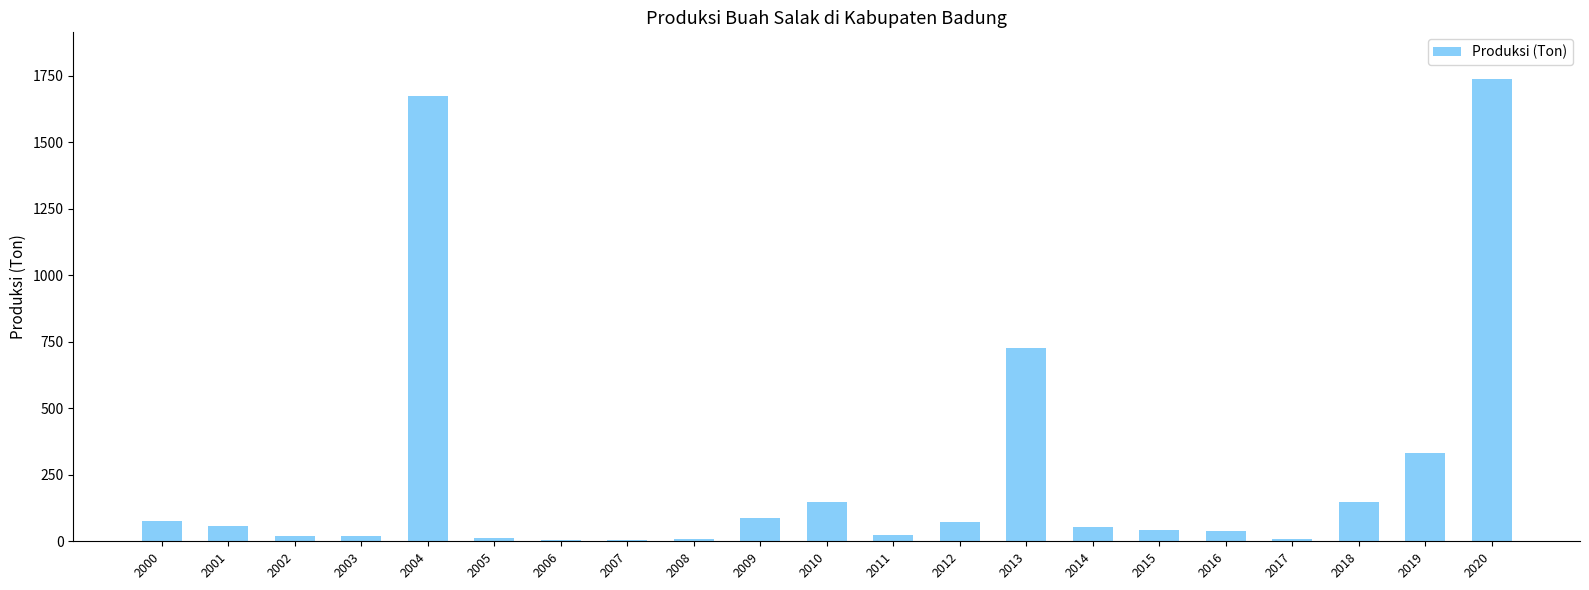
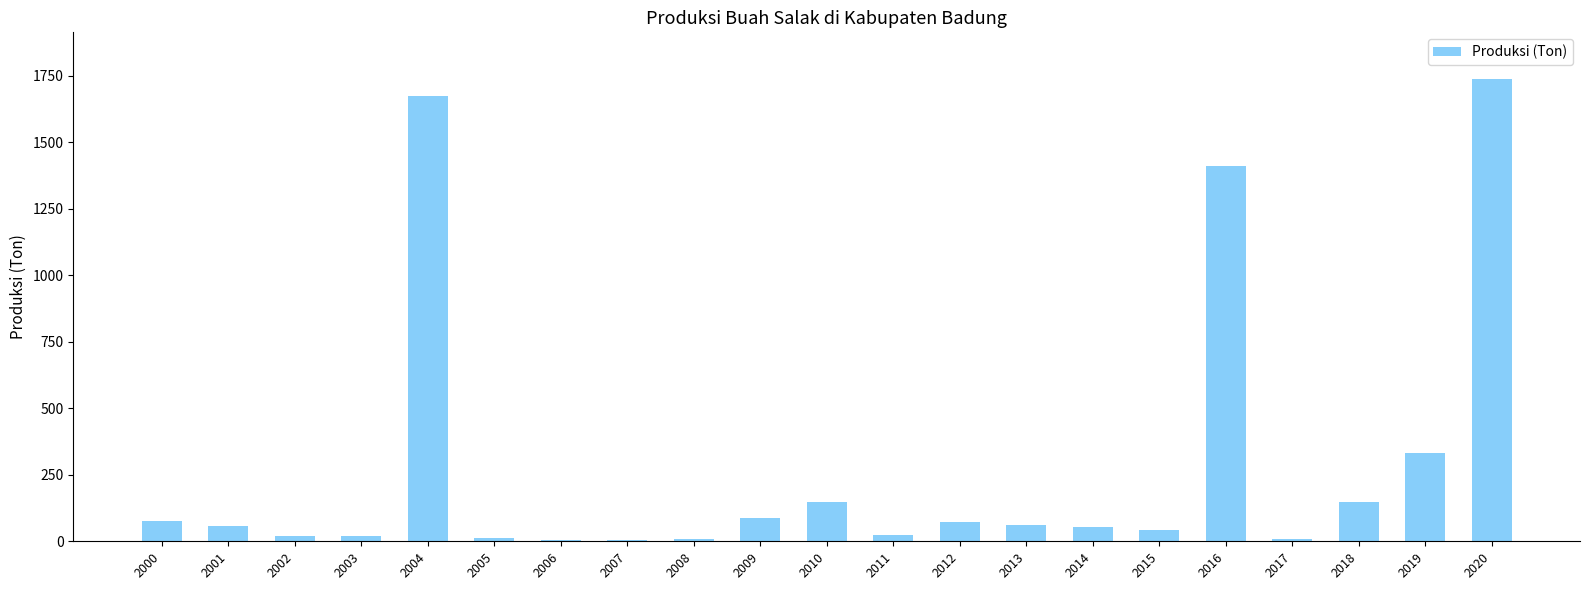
2013: 730 -> 60
2016: 40 -> 1410
